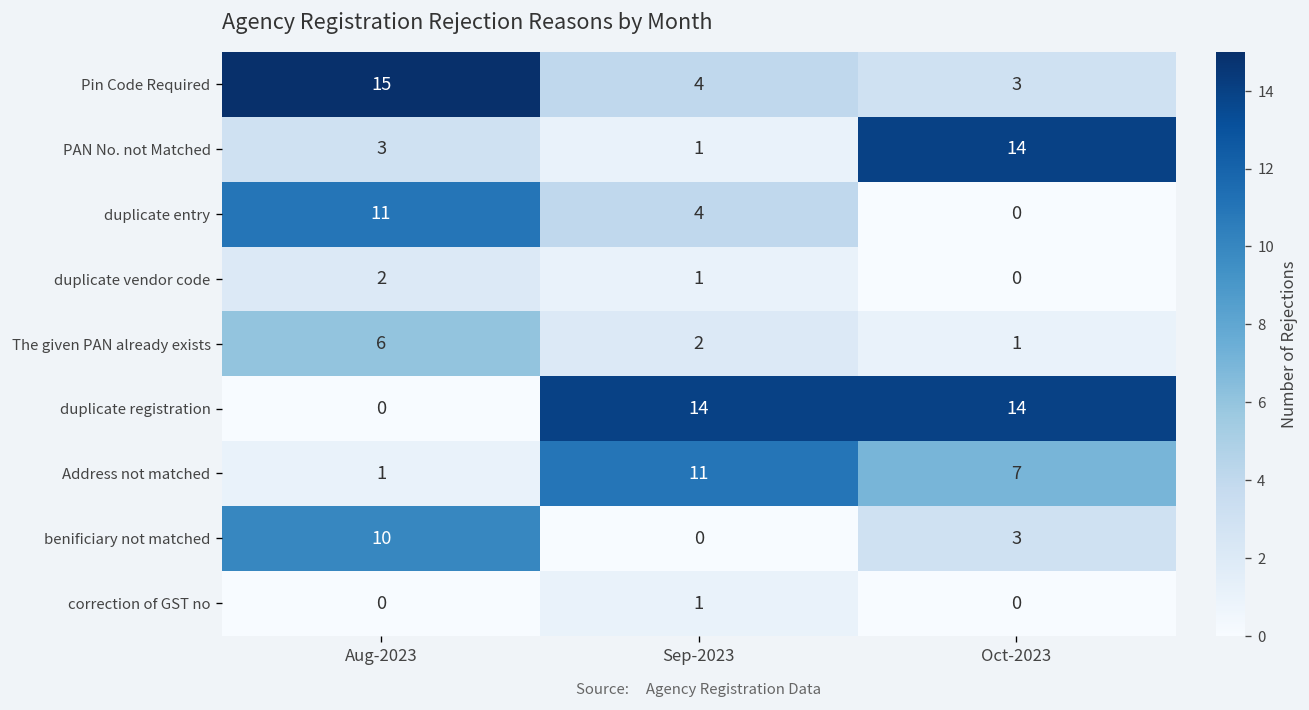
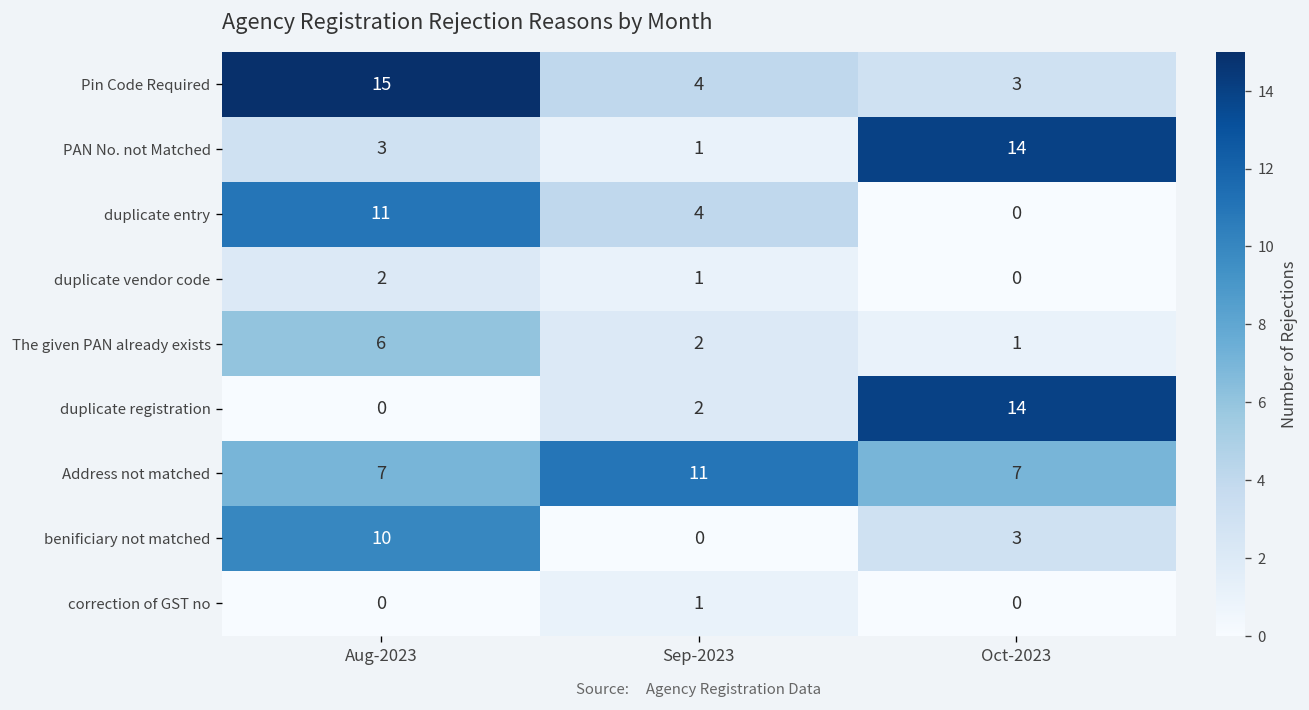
duplicate registration, Sep-2023: 14 -> 2
Address not matched, Aug-2023: 1 -> 7
